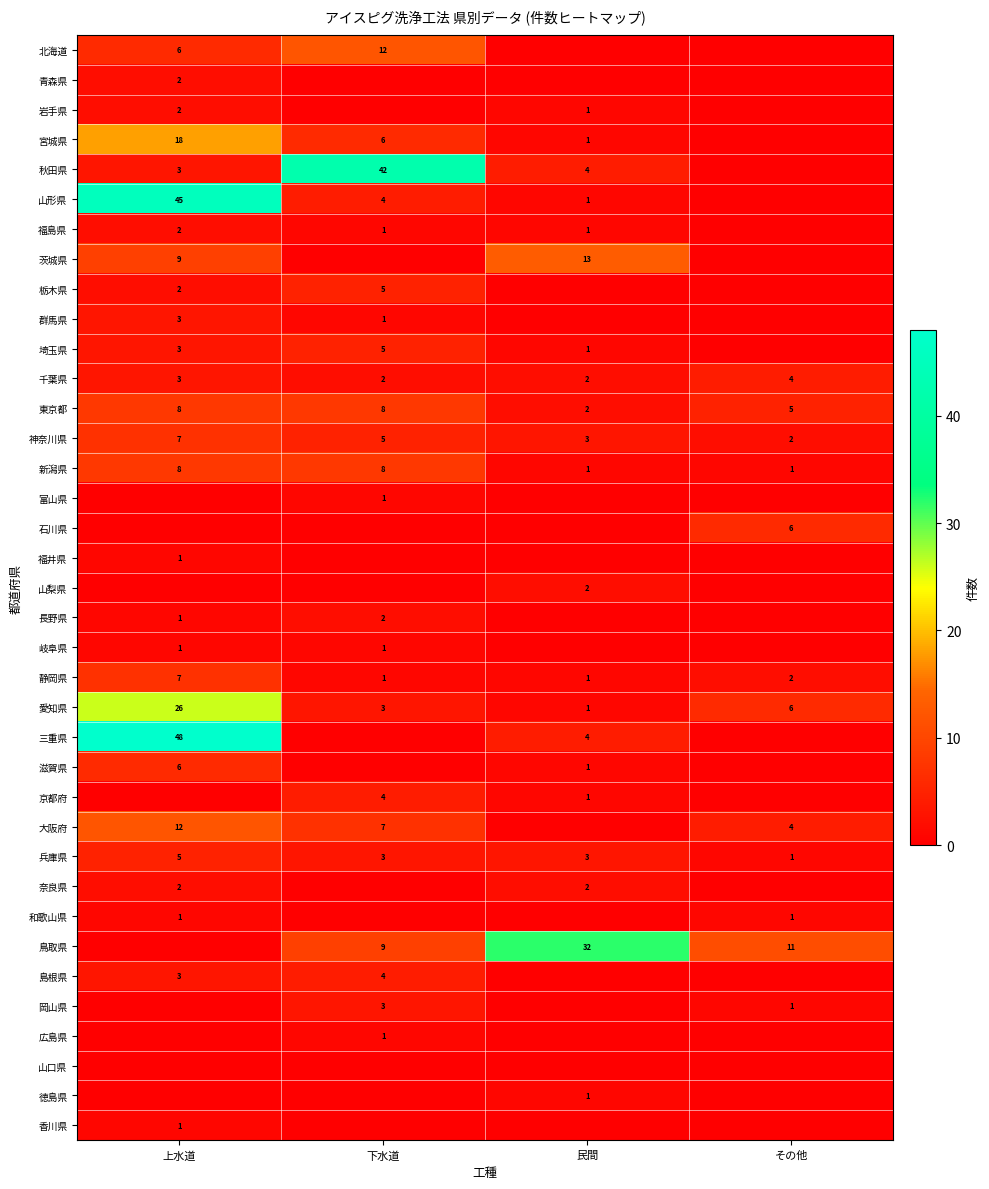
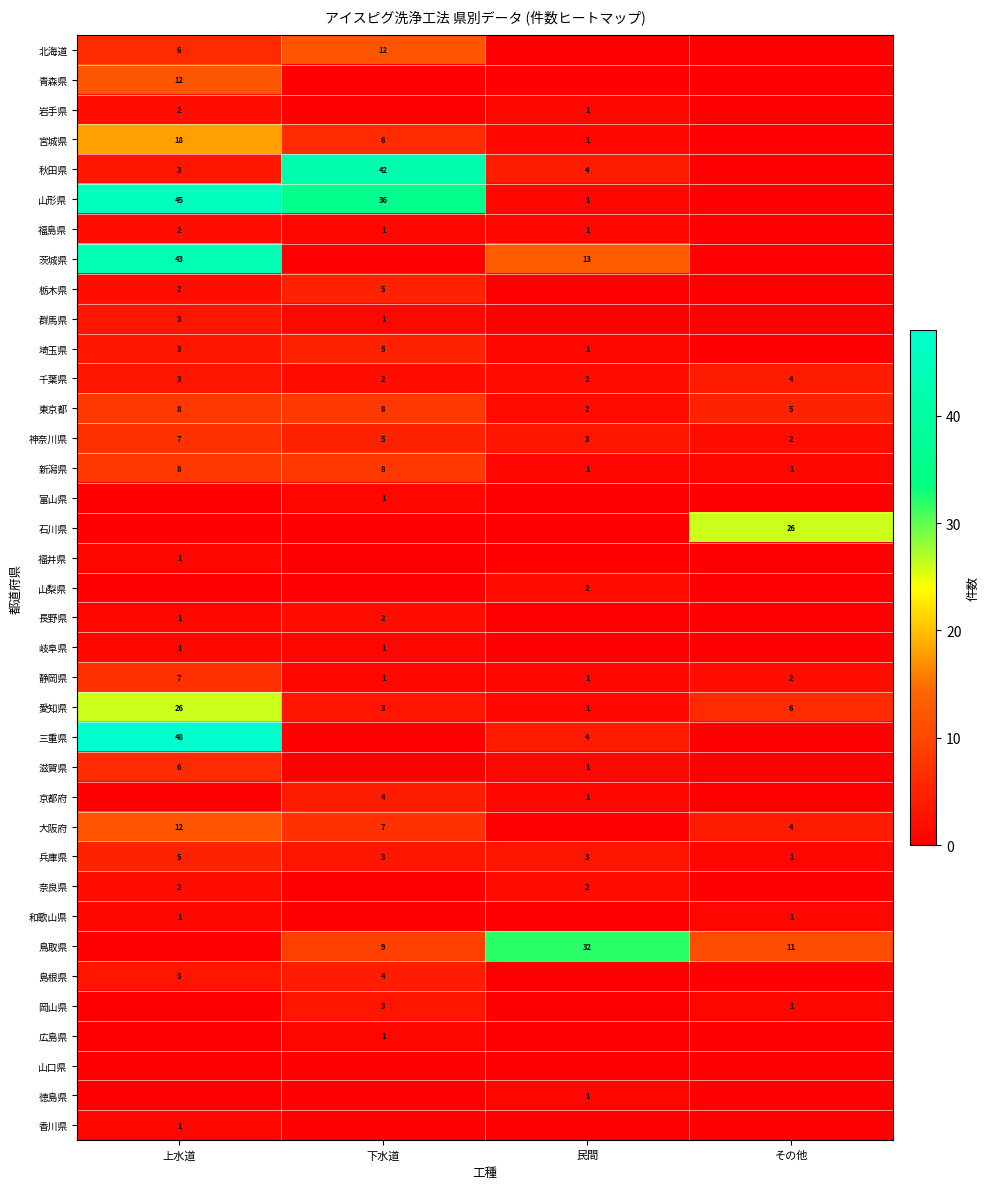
青森県, 上水道: 2 -> 12
山形県, 下水道: 4 -> 36
茨城県, 上水道: 9 -> 43
石川県, その他: 6 -> 26
